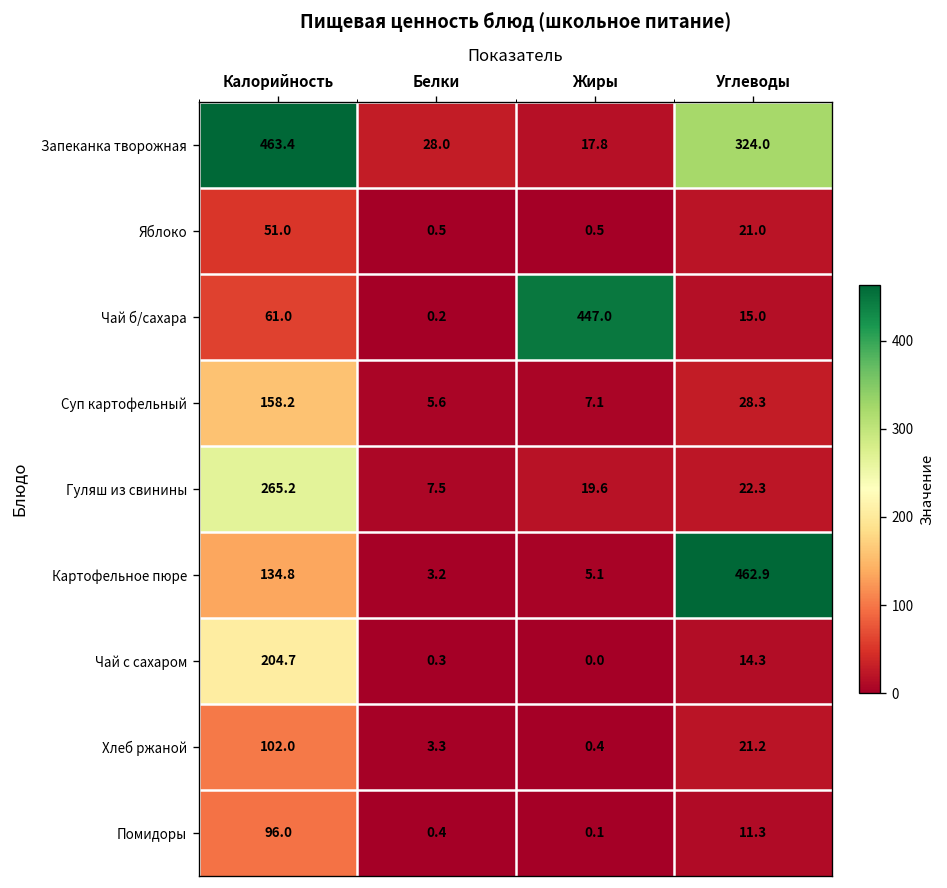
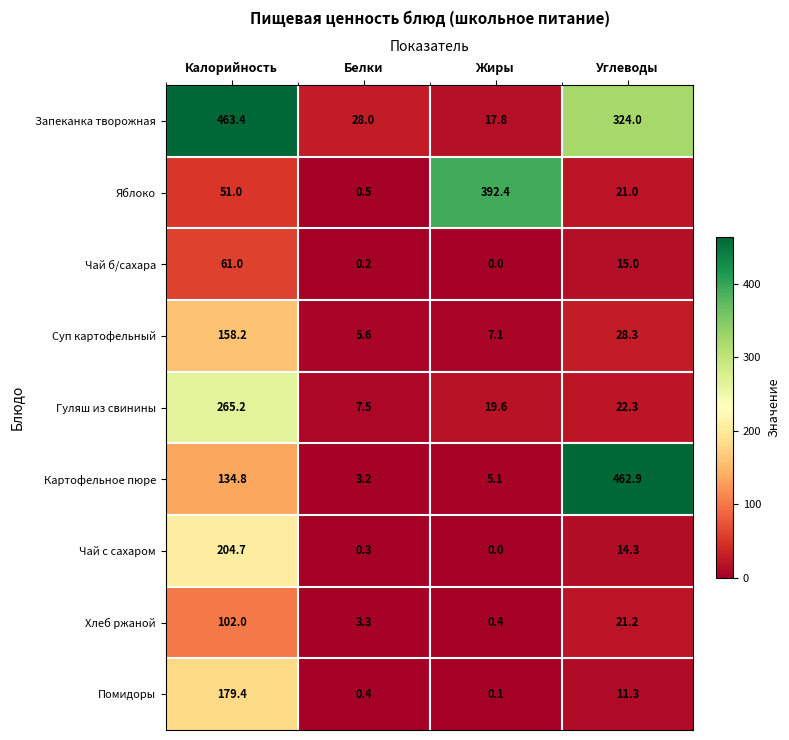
Яблоко, Жиры: 0.5 -> 392.4
Чай б/сахара, Жиры: 447.0 -> 0.0
Помидоры, Калорийность: 96.0 -> 179.4
